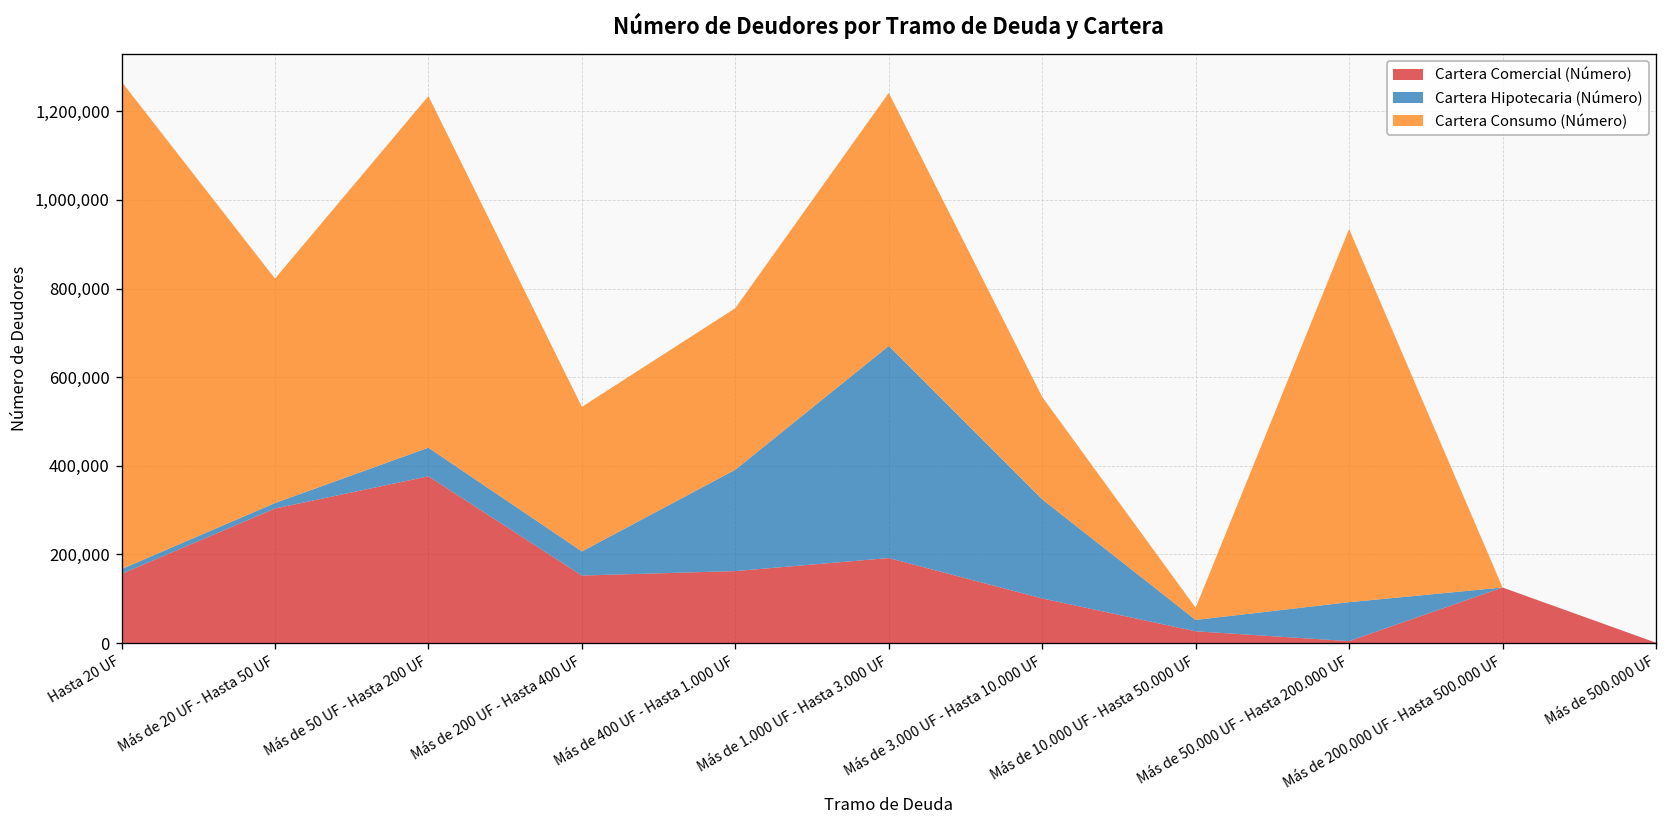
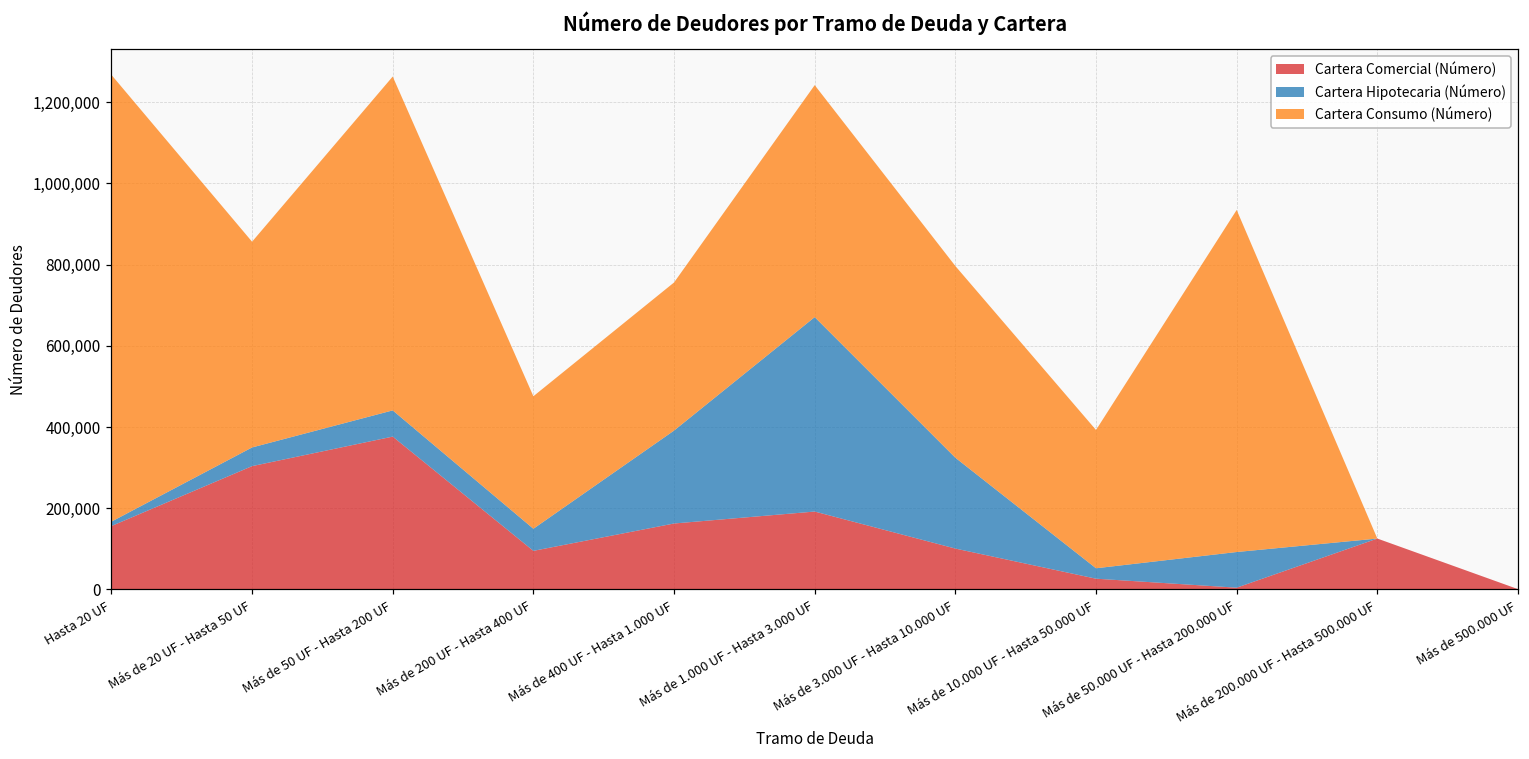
Cartera Hipotecaria (Número), Más de 20 UF - Hasta 50 UF: 10,000 -> 50,000
Cartera Consumo (Número), Más de 50 UF - Hasta 200 UF: 790,000 -> 820,000
Cartera Comercial (Número), Más de 200 UF - Hasta 400 UF: 150,000 -> 100,000
Cartera Consumo (Número), Más de 3.000 UF - Hasta 10.000 UF: 230,000 -> 470,000
Cartera Consumo (Número), Más de 10.000 UF - Hasta 50.000 UF: 30,000 -> 340,000
